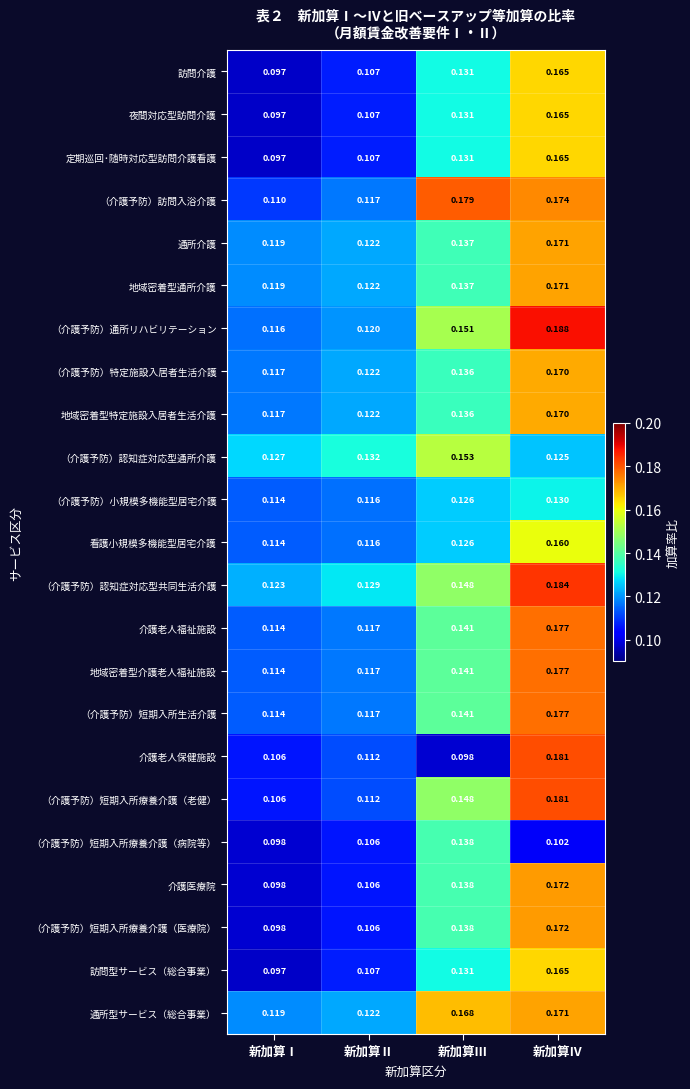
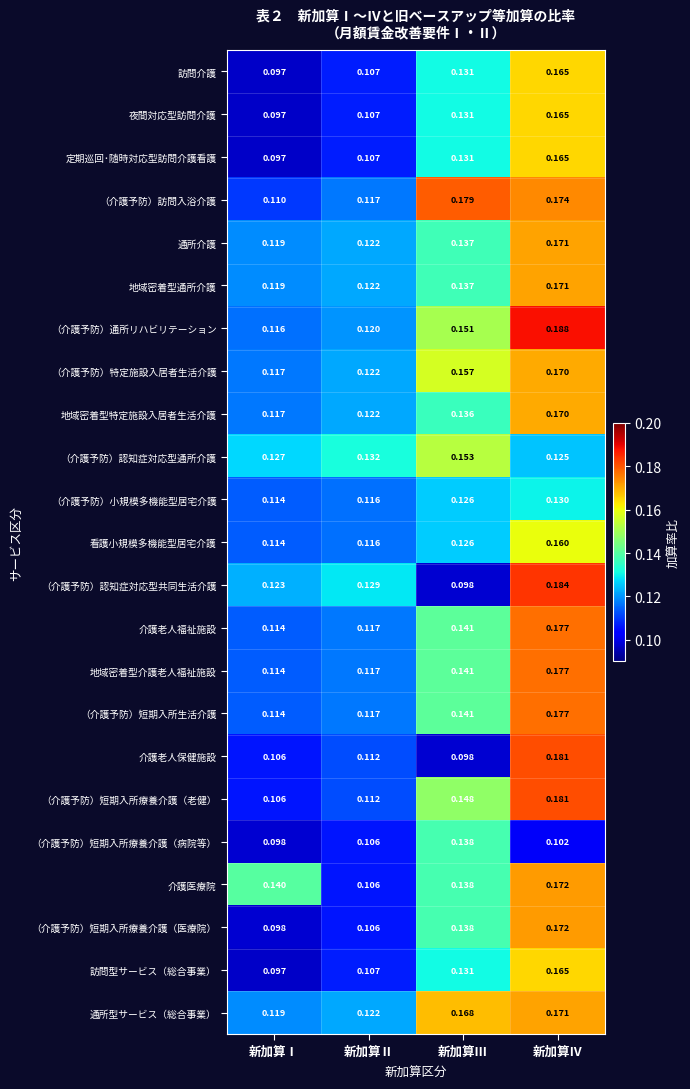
（介護予防）特定施設入居者生活介護, 新加算Ⅲ: 0.136 -> 0.157
（介護予防）認知症対応型共同生活介護, 新加算Ⅲ: 0.148 -> 0.098
介護医療院, 新加算Ⅰ: 0.098 -> 0.140
